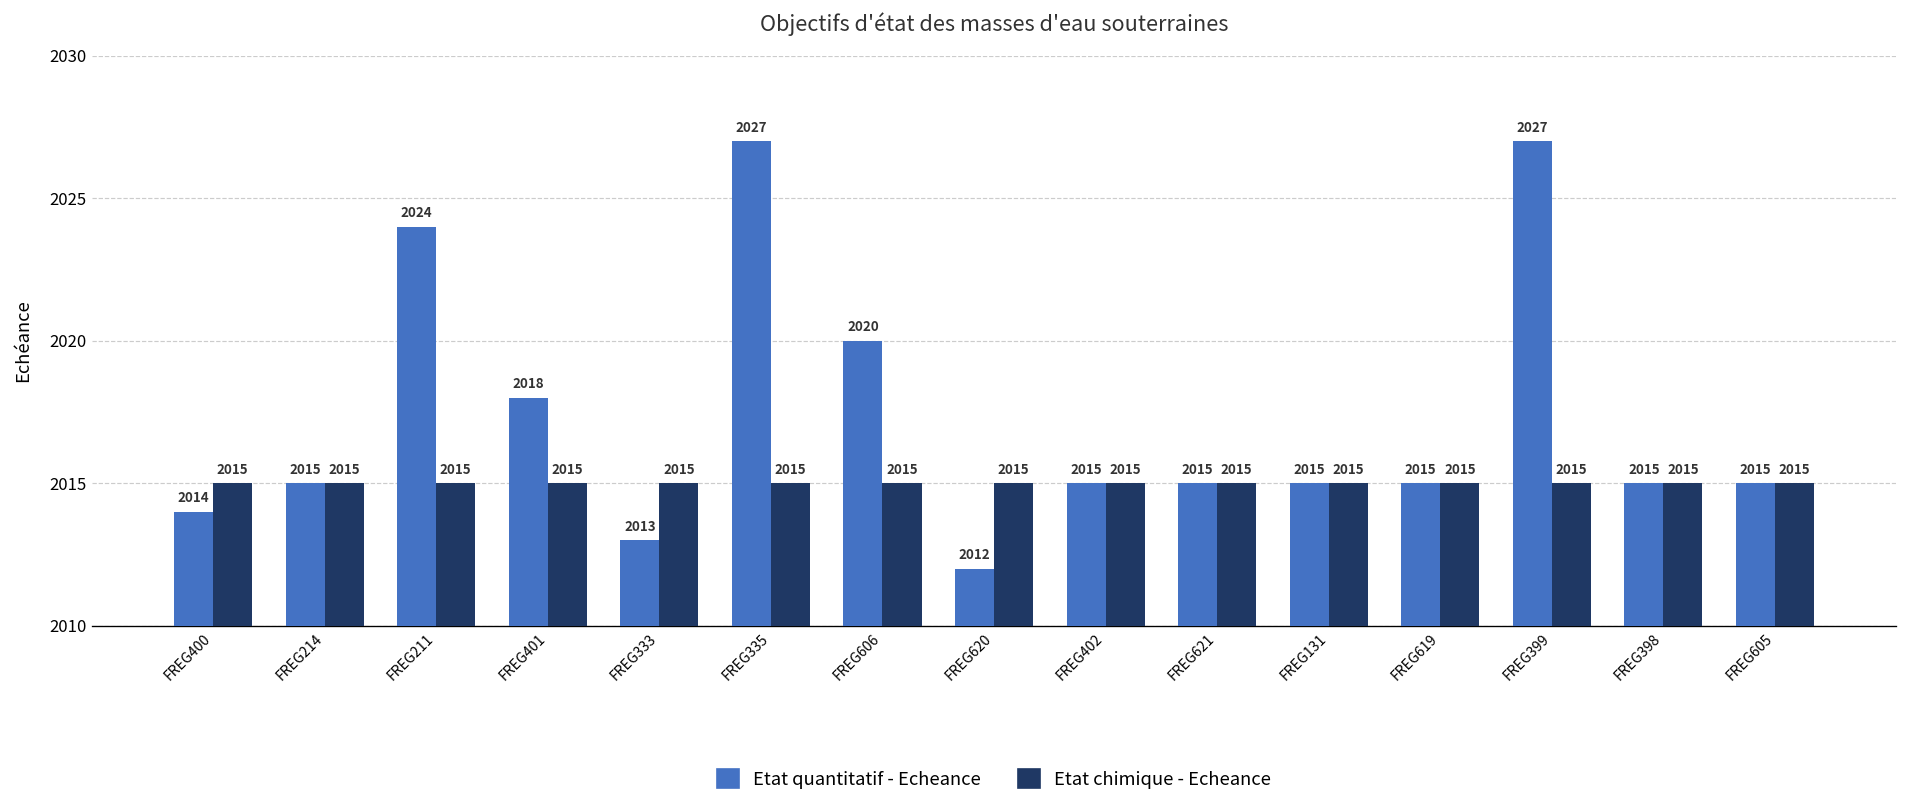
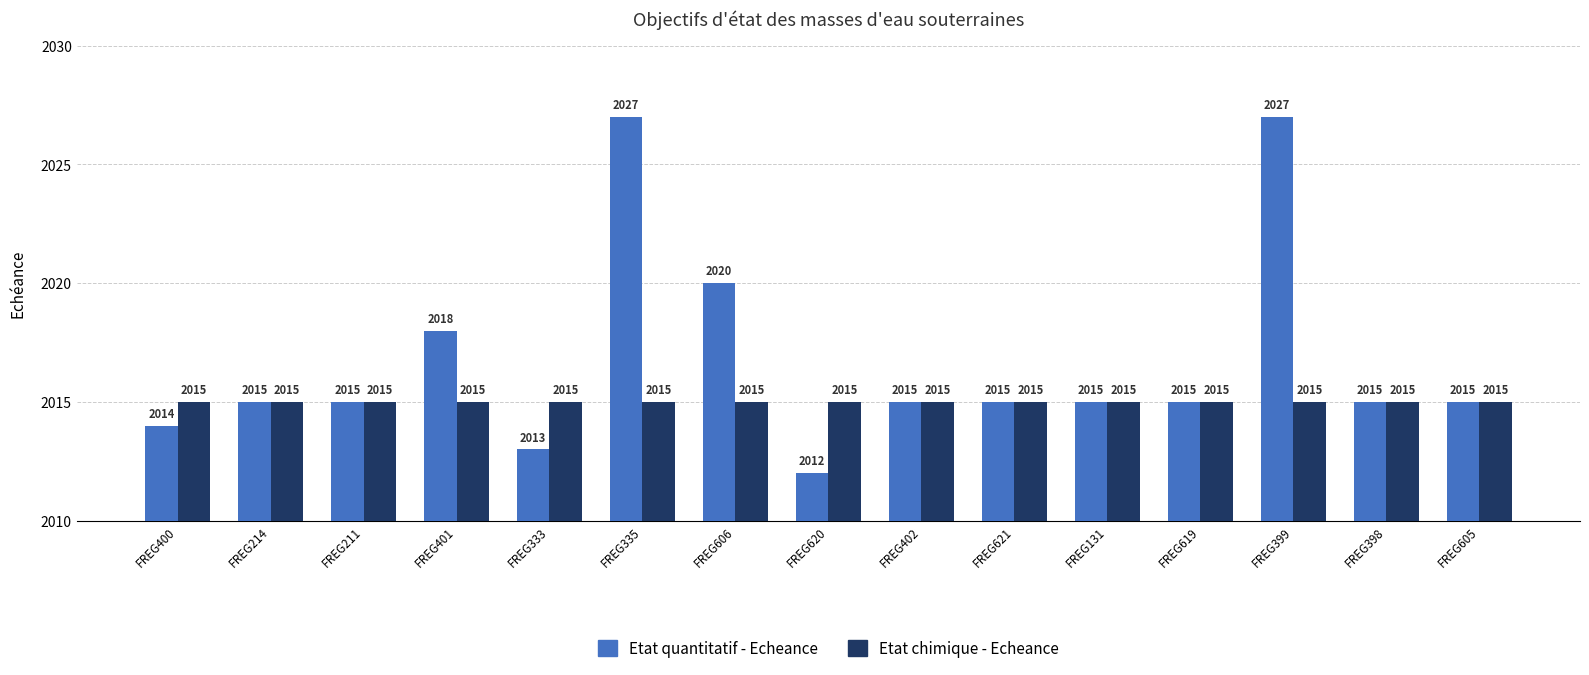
Etat quantitatif - Echeance, FREG211: 2024 -> 2015
